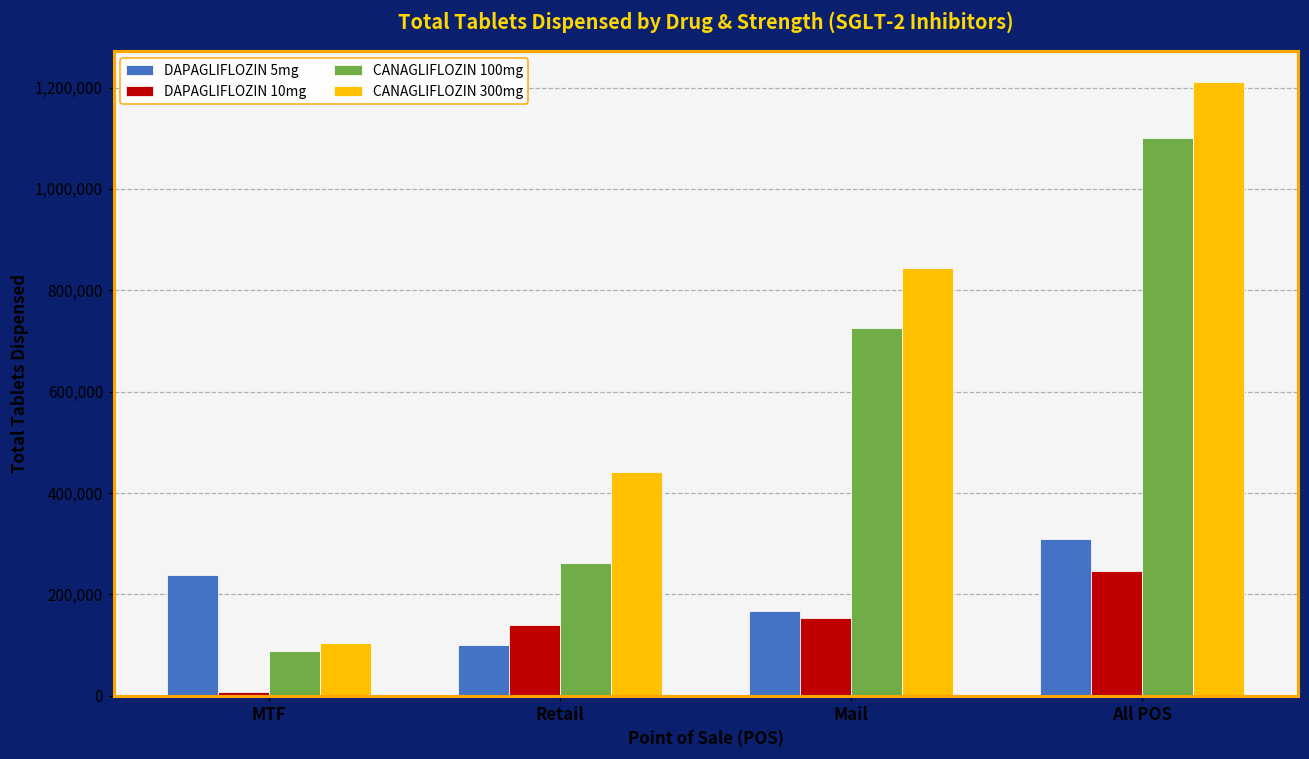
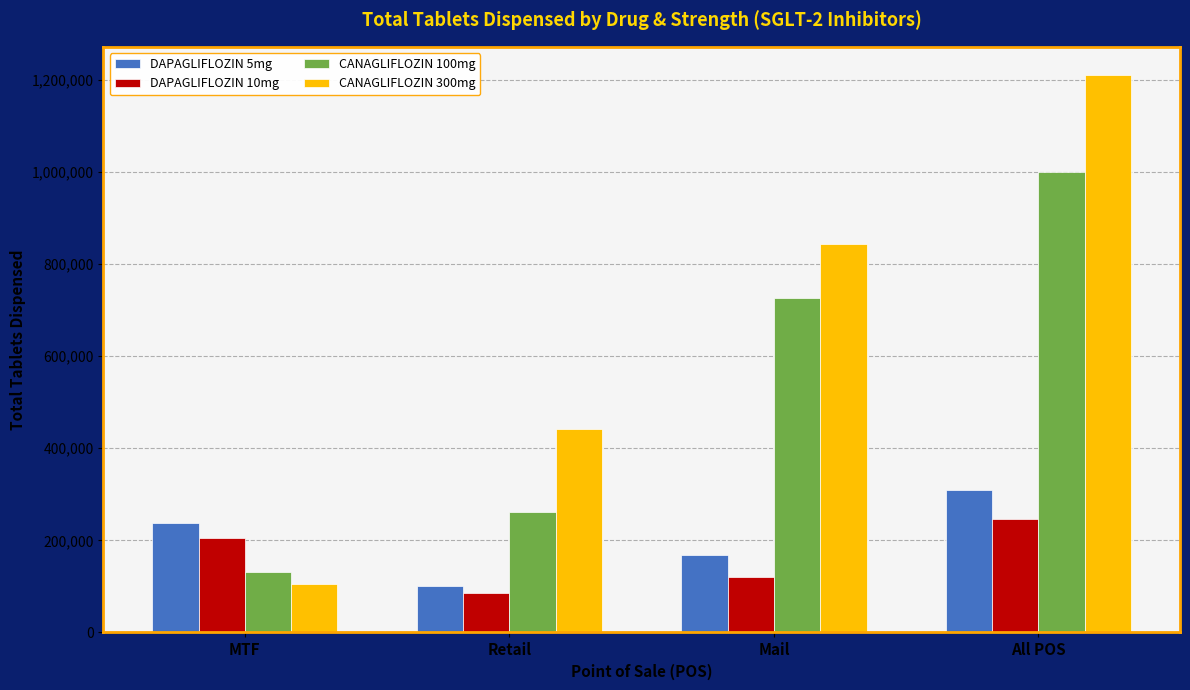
DAPAGLIFLOZIN 10mg, MTF: 10,000 -> 200,000
CANAGLIFLOZIN 100mg, MTF: 90,000 -> 130,000
DAPAGLIFLOZIN 10mg, Retail: 140,000 -> 90,000
DAPAGLIFLOZIN 10mg, Mail: 150,000 -> 120,000
CANAGLIFLOZIN 100mg, All POS: 1,100,000 -> 1,000,000
